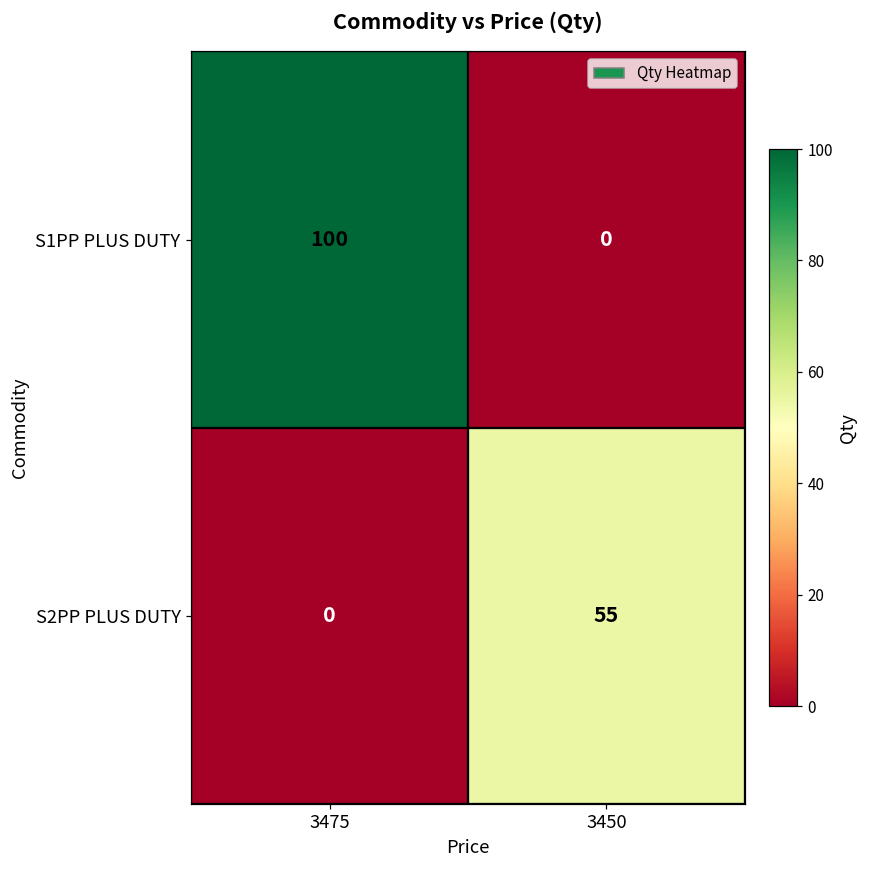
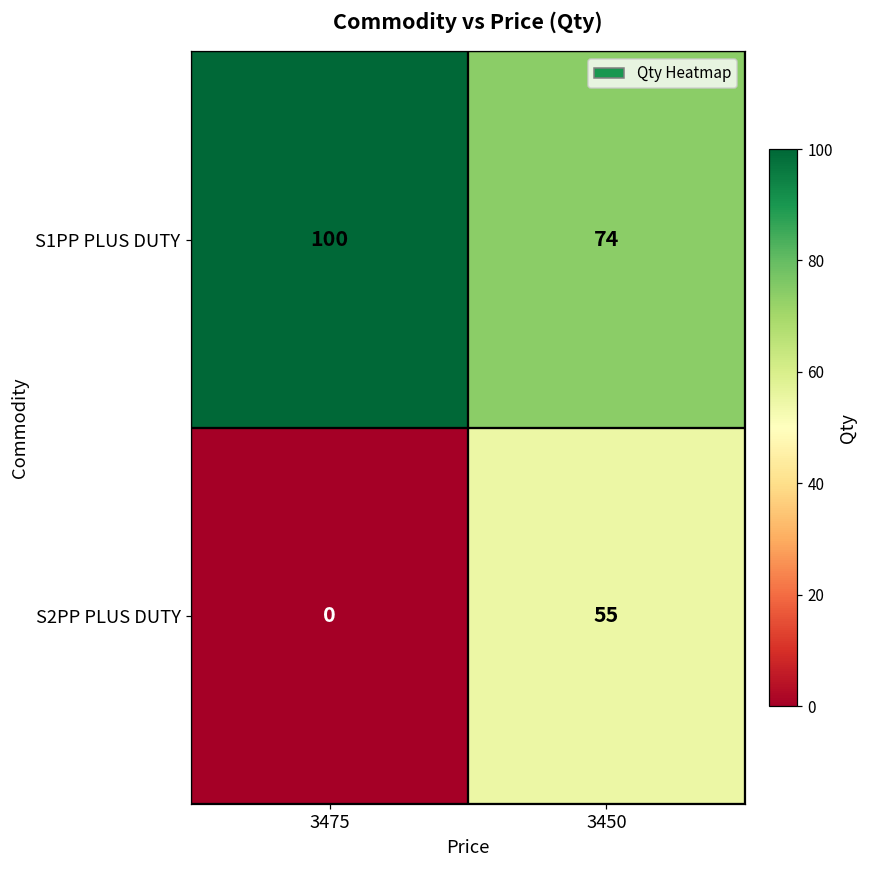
S1PP PLUS DUTY, 3450: 0 -> 74
